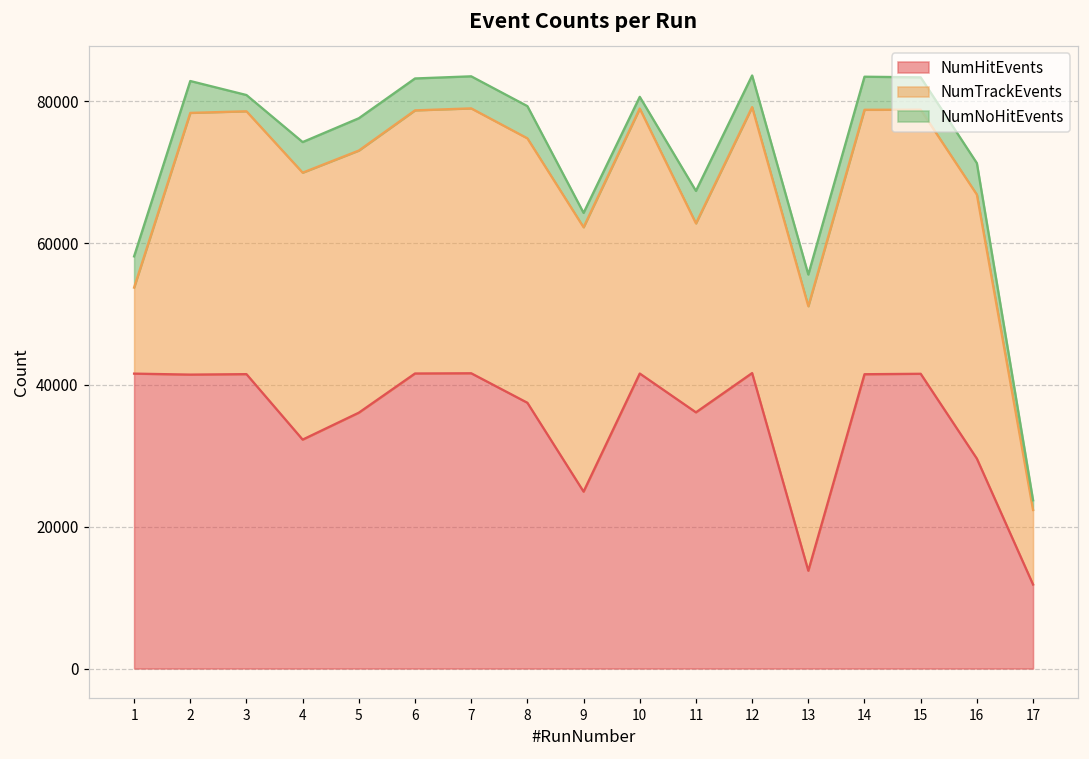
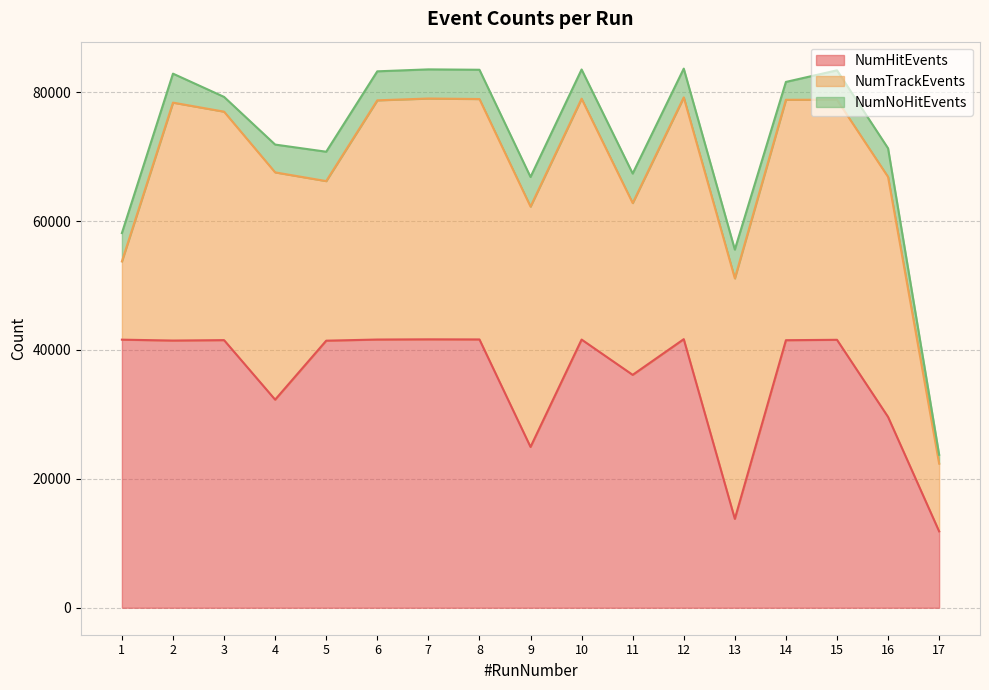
NumTrackEvents, 3: 37000 -> 35000
NumTrackEvents, 4: 38000 -> 35000
NumHitEvents, 5: 36000 -> 41000
NumTrackEvents, 5: 37000 -> 25000
NumHitEvents, 8: 37000 -> 42000
NumNoHitEvents, 9: 2000 -> 5000
NumNoHitEvents, 10: 2000 -> 5000
NumNoHitEvents, 14: 5000 -> 3000
